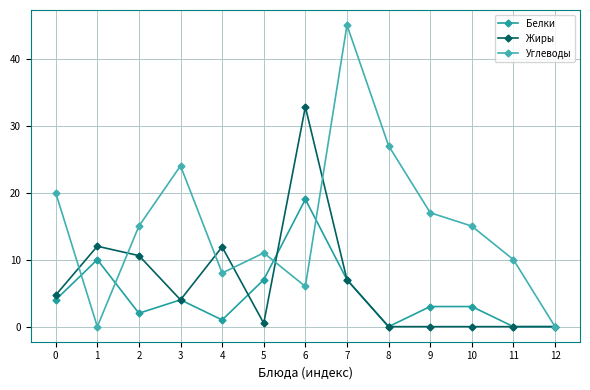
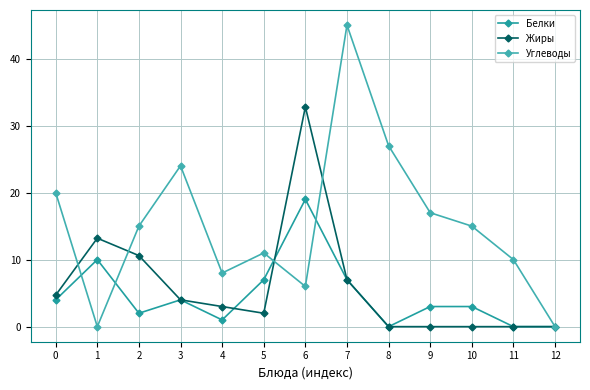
Жиры, 1: 12 -> 13
Жиры, 4: 12 -> 3
Жиры, 5: 1 -> 2
